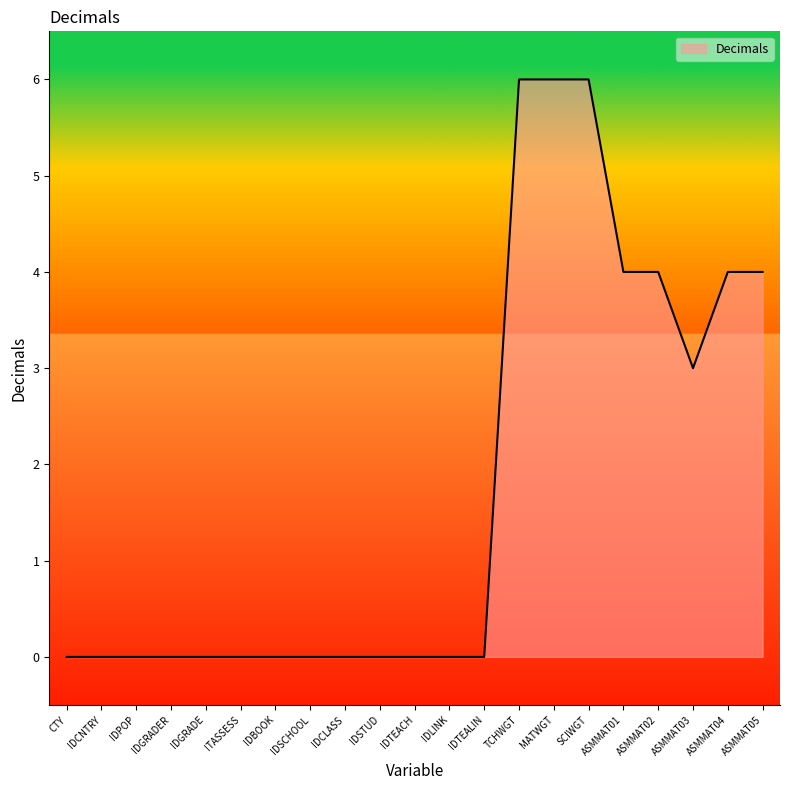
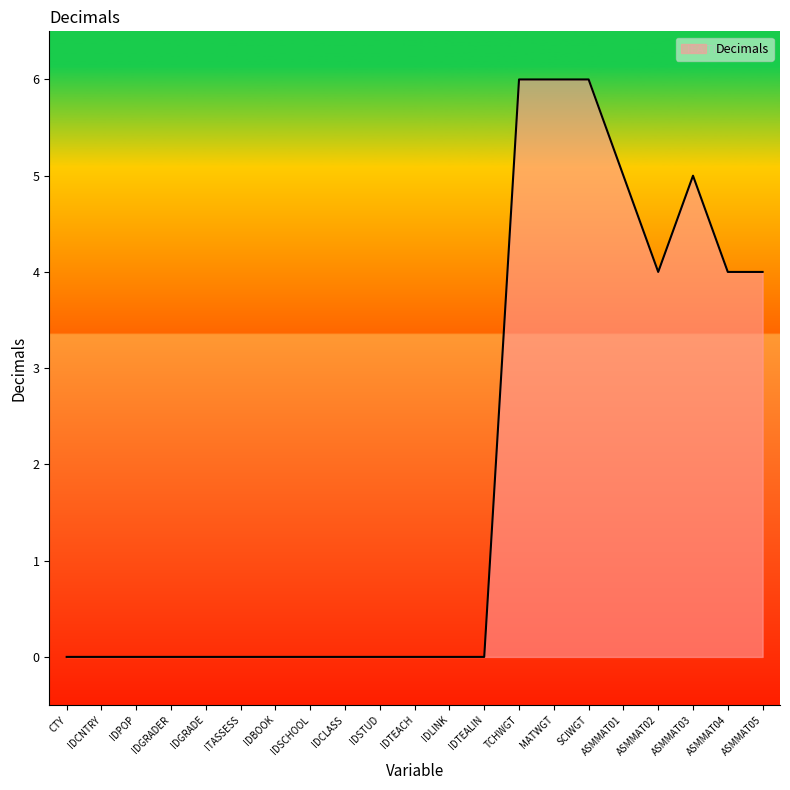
ASMMAT01: 4 -> 5
ASMMAT03: 3 -> 5
